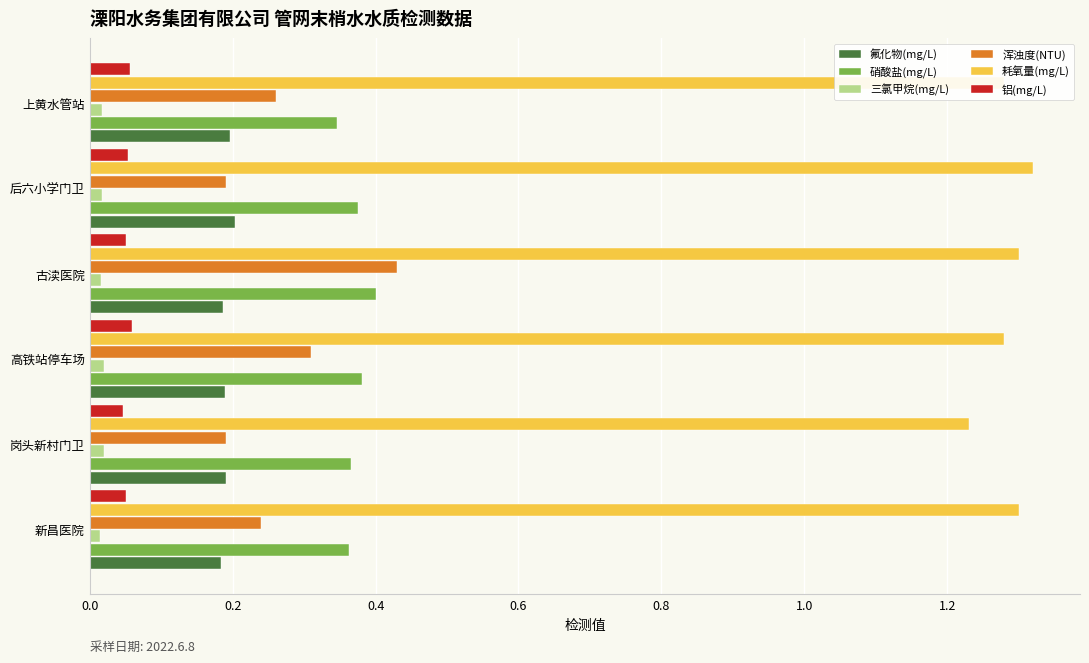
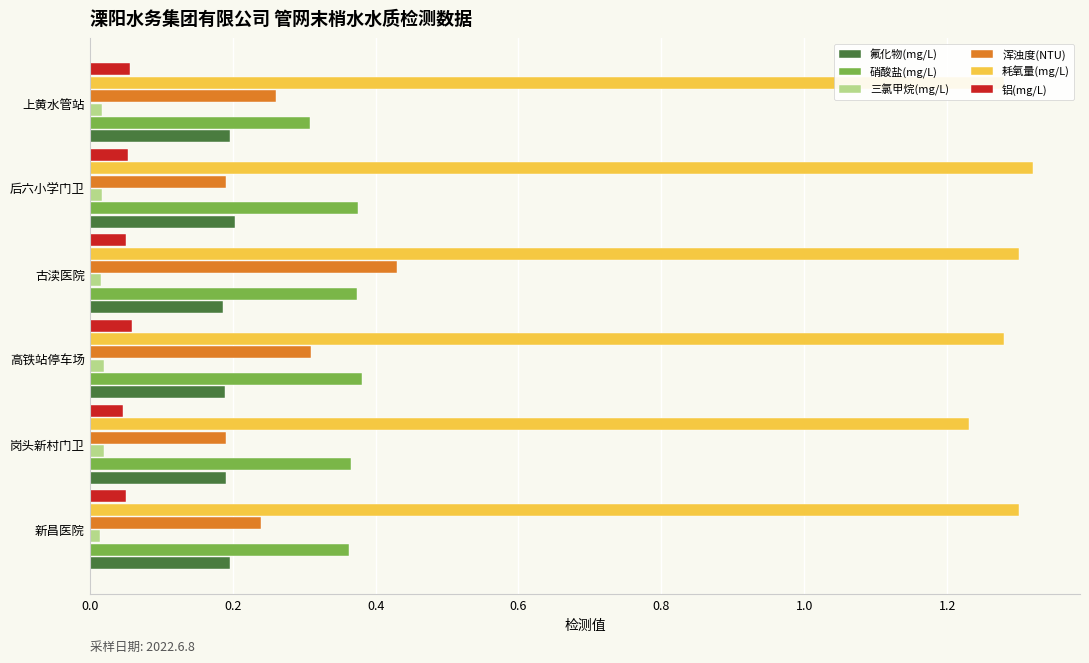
硝酸盐(mg/L), 上黄水管站: 0.35 -> 0.31
硝酸盐(mg/L), 古渎医院: 0.40 -> 0.37
氟化物(mg/L), 新昌医院: 0.18 -> 0.20
